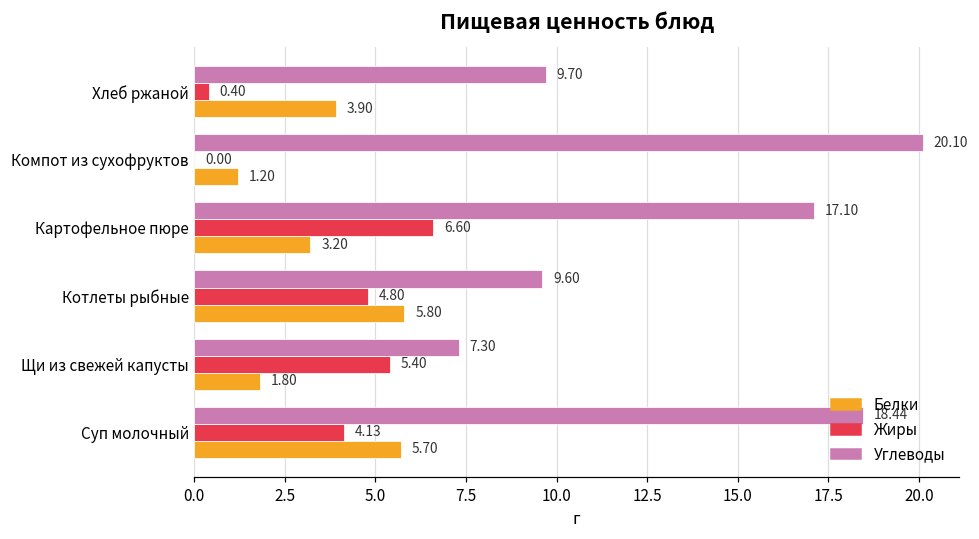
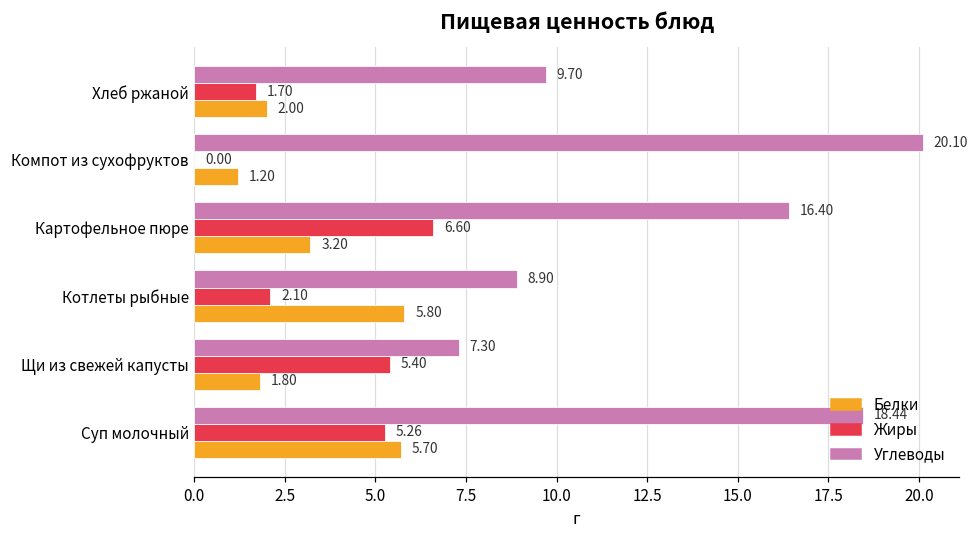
Жиры, Хлеб ржаной: 0.40 -> 1.70
Белки, Хлеб ржаной: 3.90 -> 2.00
Углеводы, Картофельное пюре: 17.10 -> 16.40
Углеводы, Котлеты рыбные: 9.60 -> 8.90
Жиры, Котлеты рыбные: 4.80 -> 2.10
Жиры, Суп молочный: 4.13 -> 5.26
